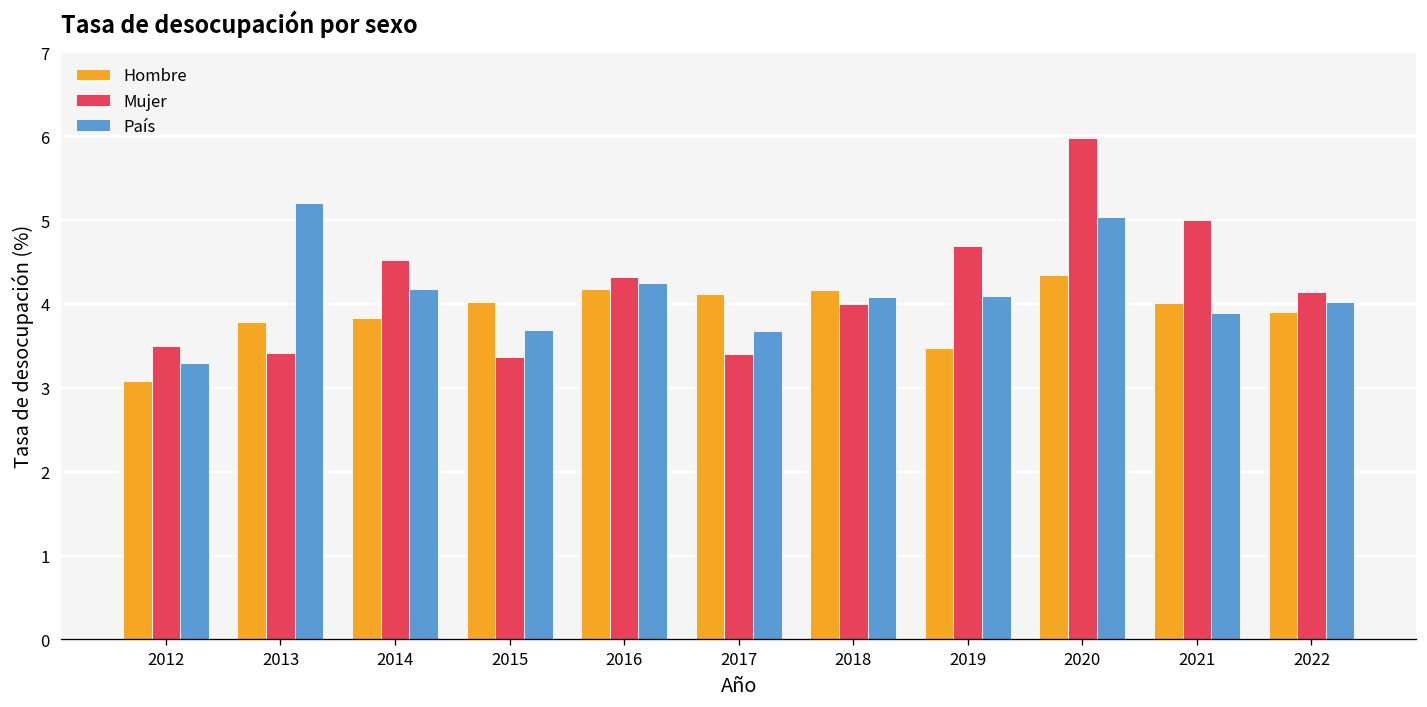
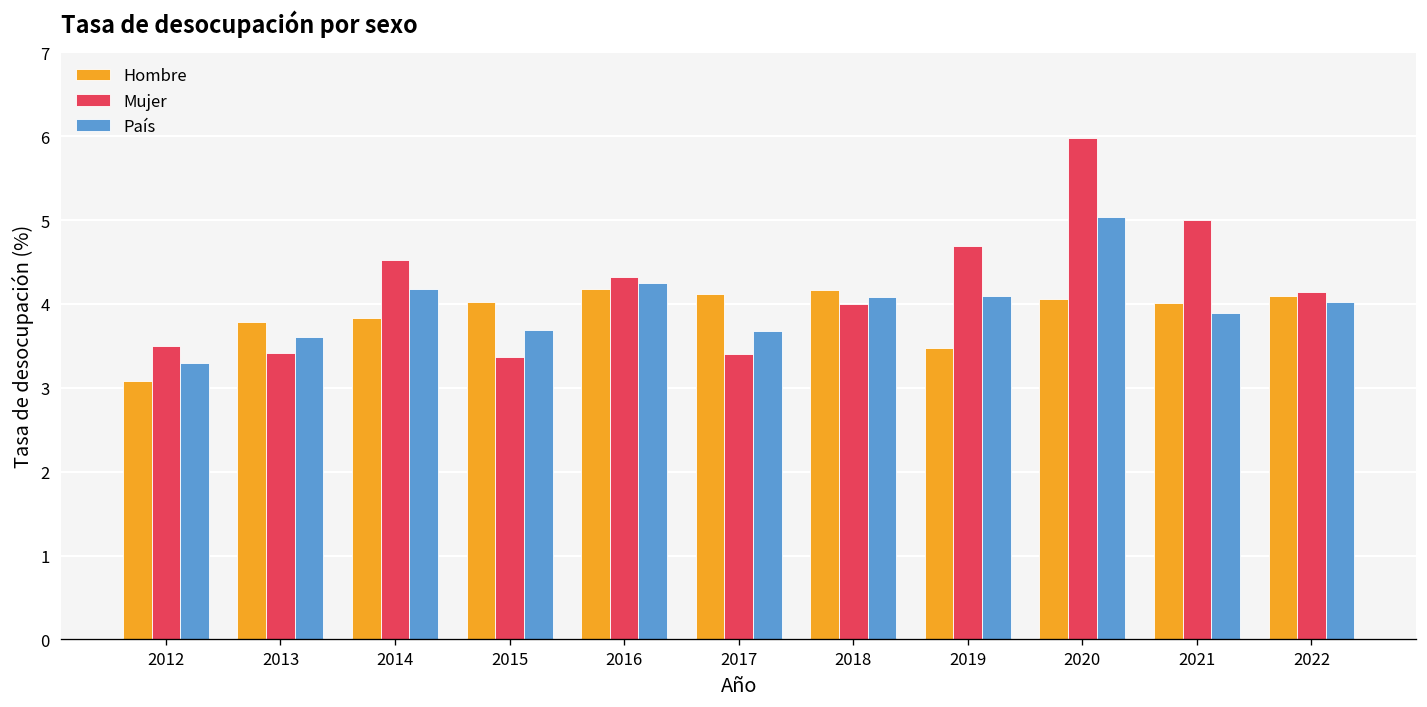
País, 2013: 5.2 -> 3.6
Hombre, 2020: 4.3 -> 4.1
Hombre, 2022: 3.9 -> 4.1
